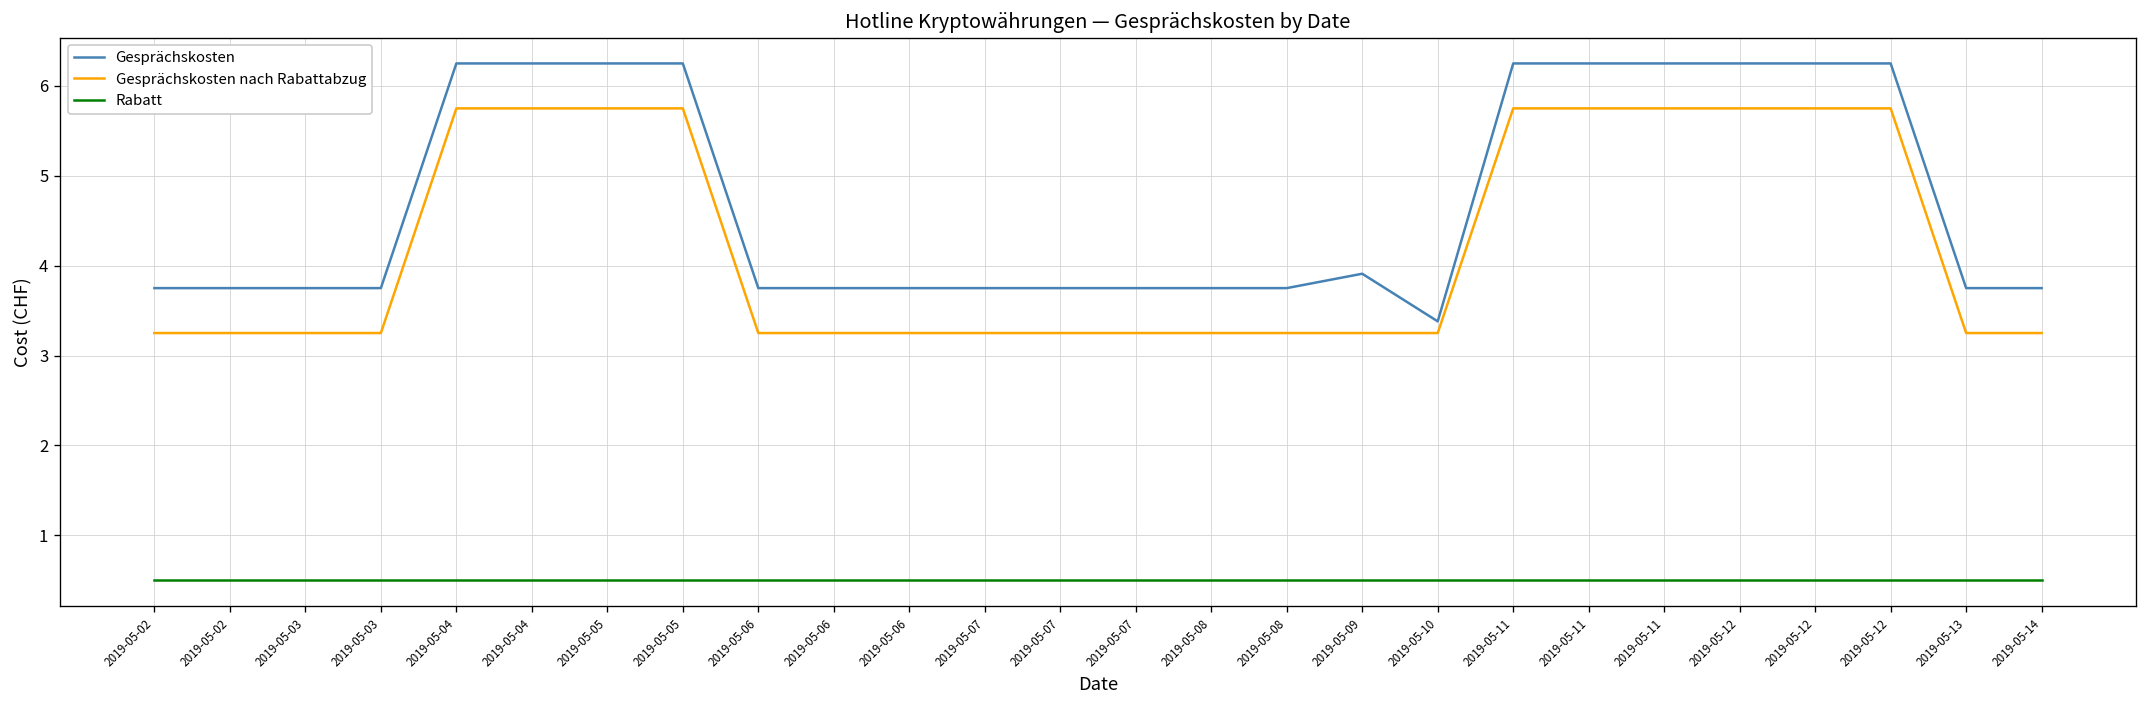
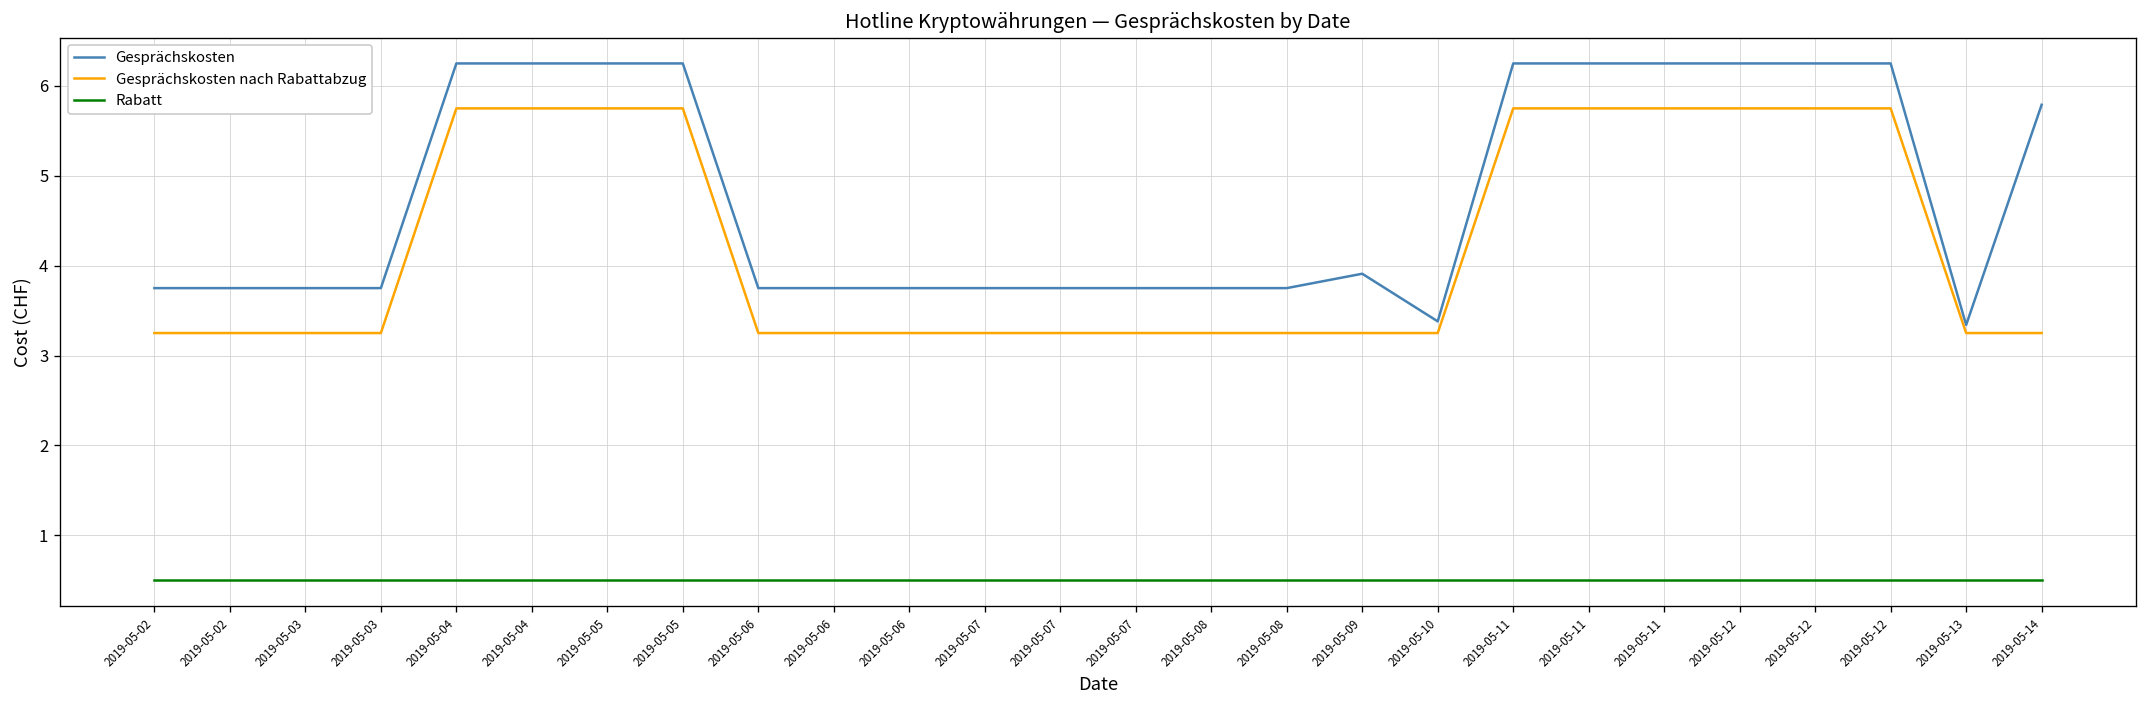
Gesprächskosten, 2019-05-13: 3.8 -> 3.3
Gesprächskosten, 2019-05-14: 3.8 -> 5.8
